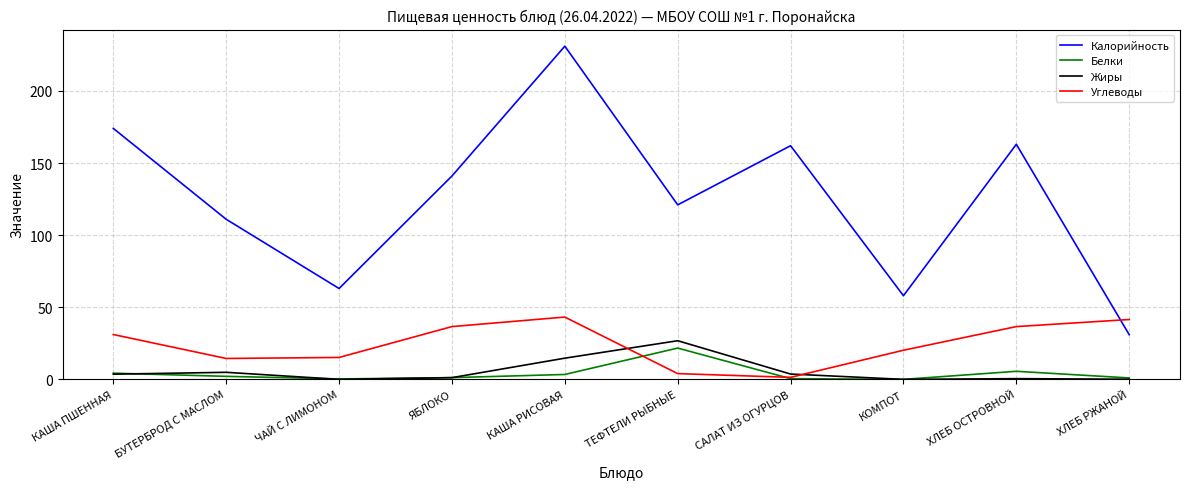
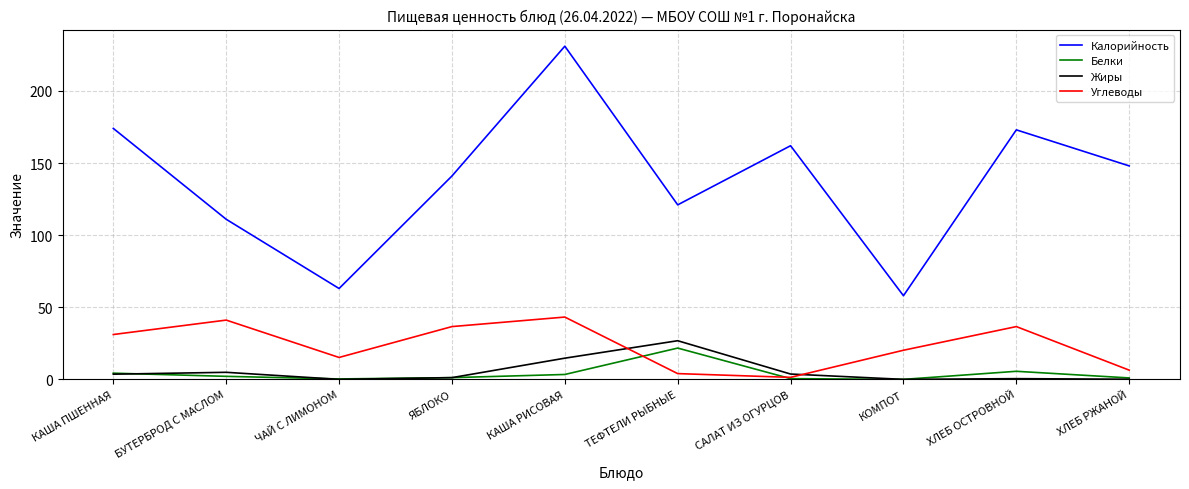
Углеводы, БУТЕРБРОД С МАСЛОМ: 15 -> 41
Калорийность, ХЛЕБ ОСТРОВНОЙ: 163 -> 173
Калорийность, ХЛЕБ РЖАНОЙ: 31 -> 148
Углеводы, ХЛЕБ РЖАНОЙ: 42 -> 6
